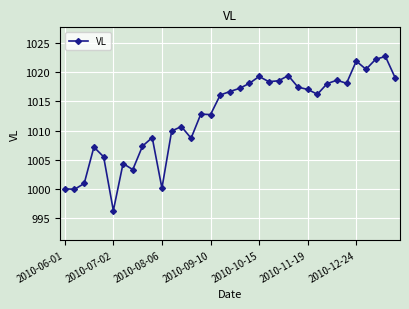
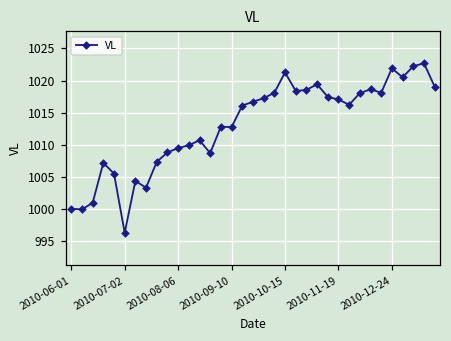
2010-08-06: 1000 -> 1009
2010-10-15: 1019 -> 1021
